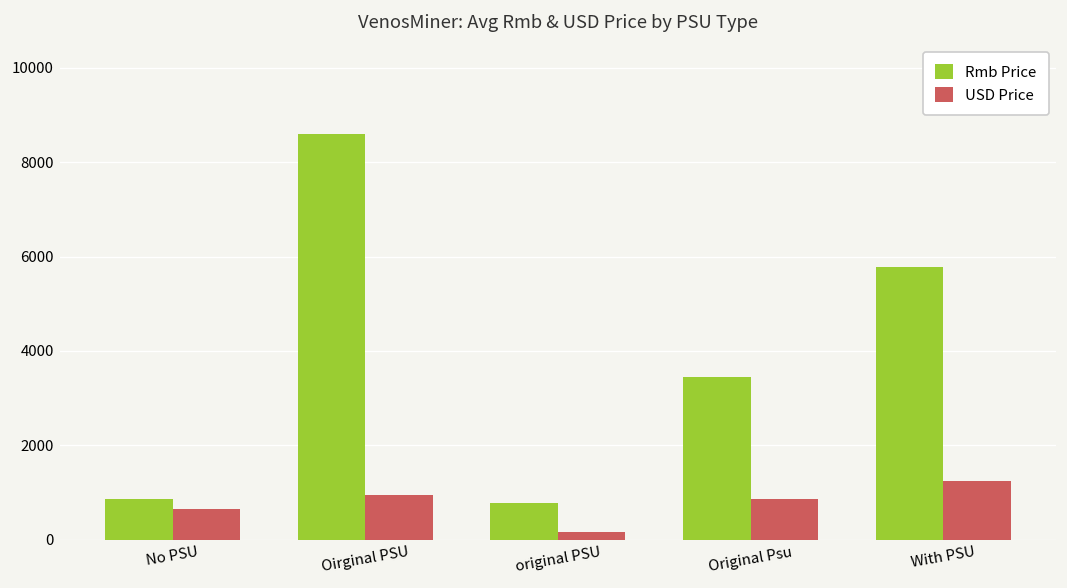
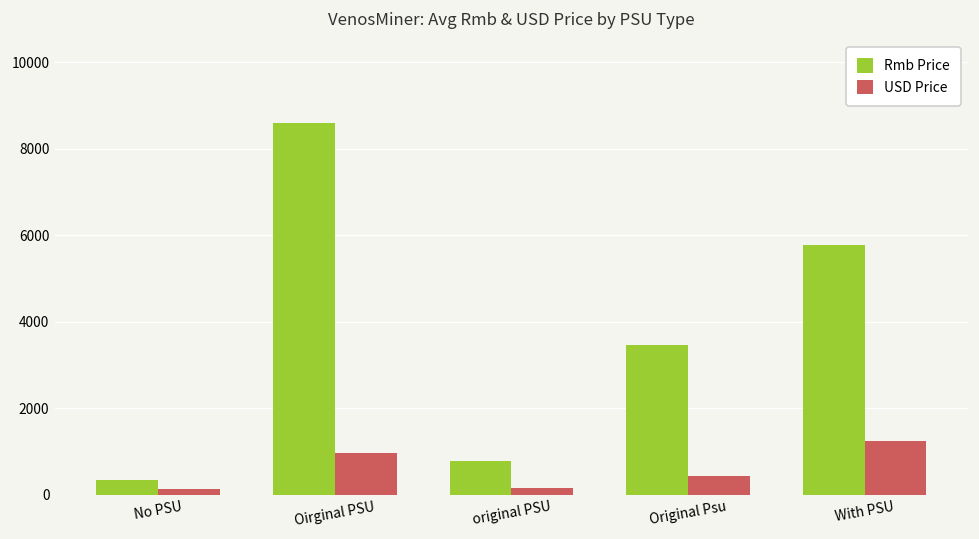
Rmb Price, No PSU: 900 -> 300
USD Price, No PSU: 600 -> 100
USD Price, Original Psu: 900 -> 400
